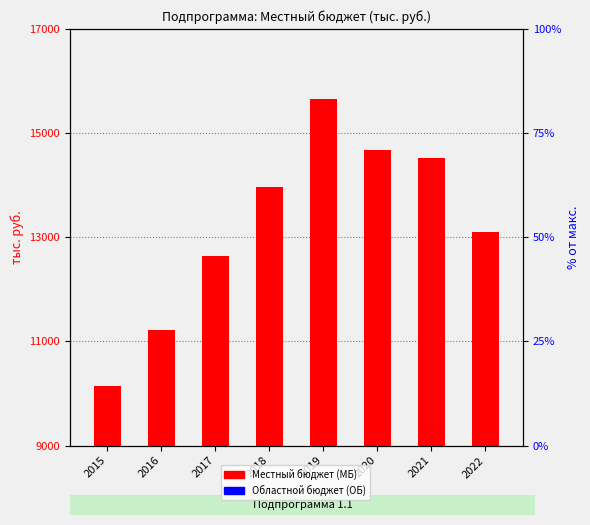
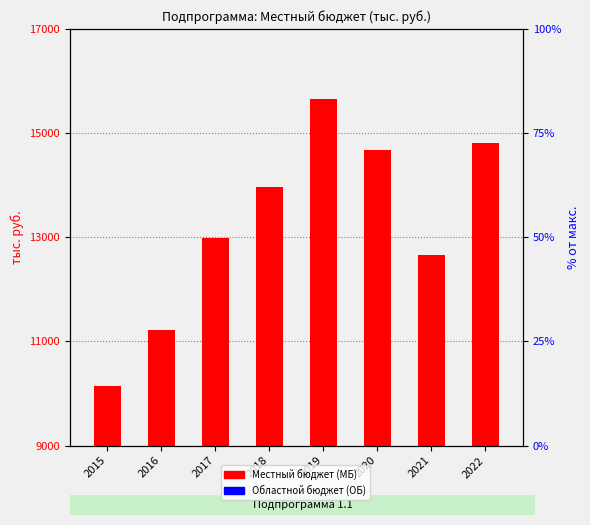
Местный бюджет (МБ), 2017: 12600 -> 13000
Местный бюджет (МБ), 2021: 14500 -> 12700
Местный бюджет (МБ), 2022: 13100 -> 14800
